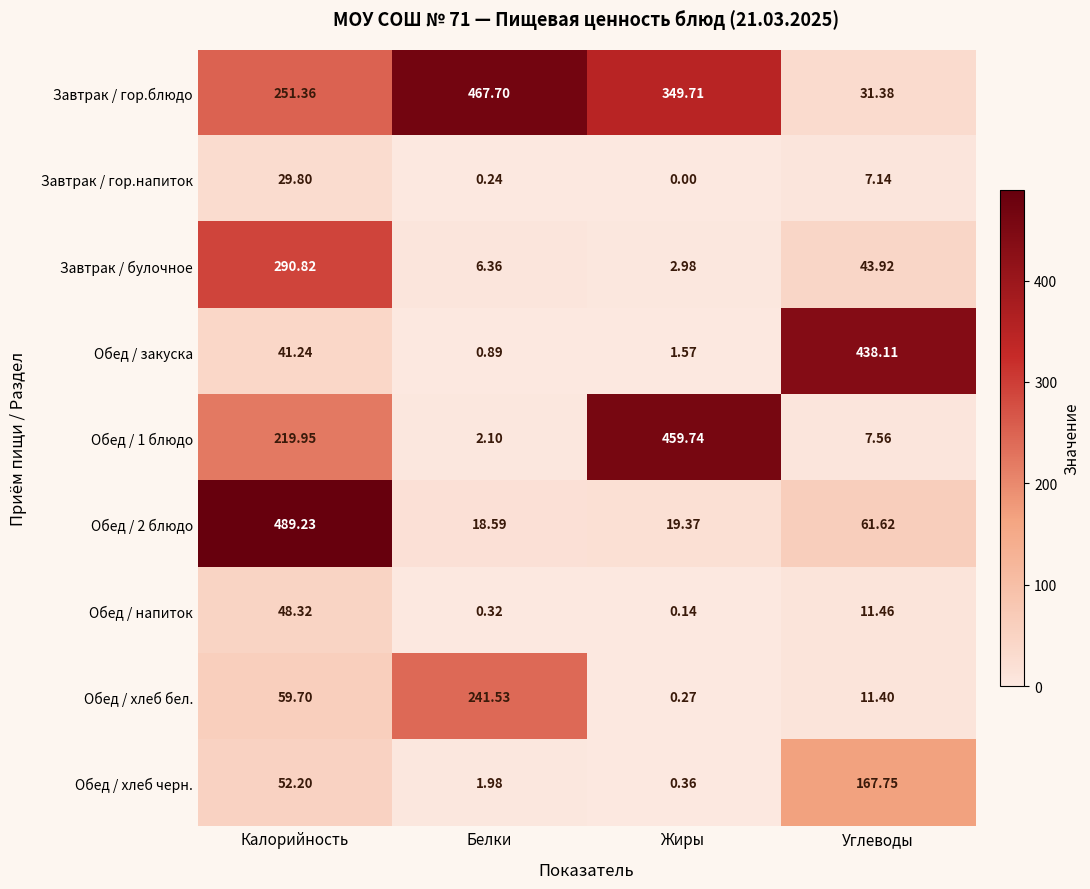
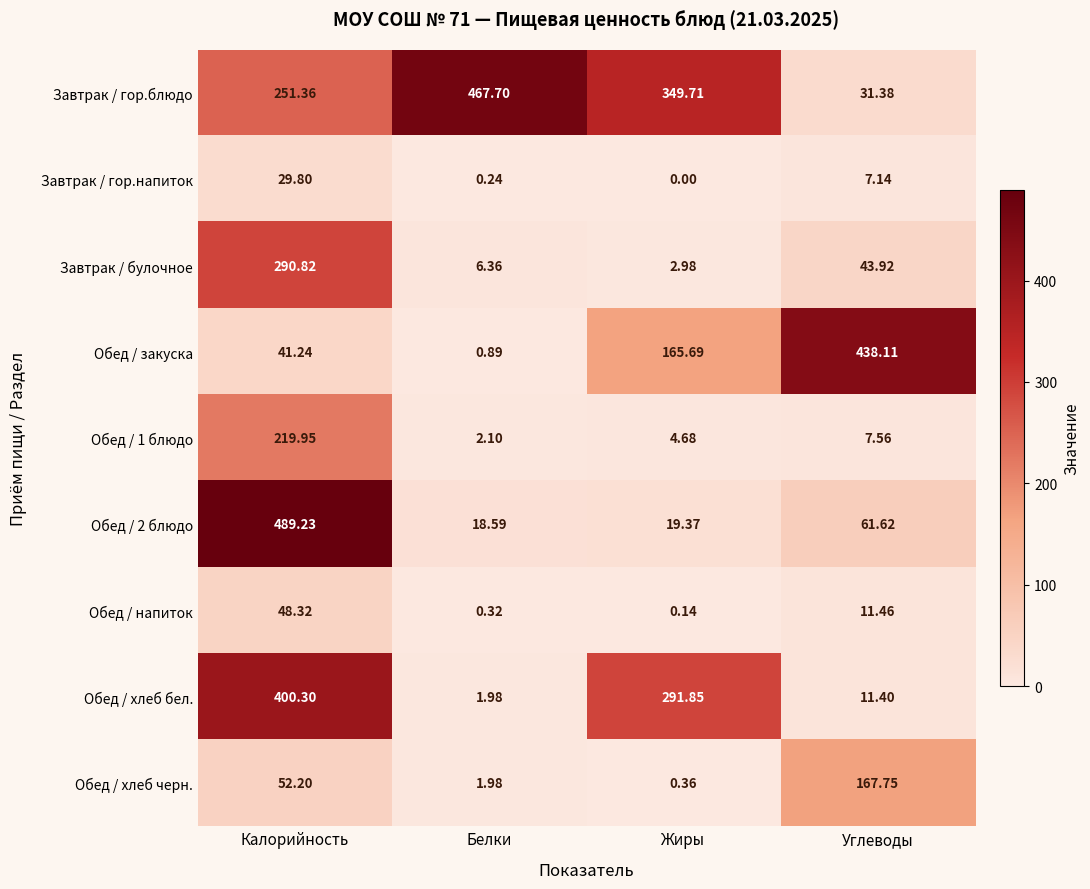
Обед / закуска, Жиры: 1.57 -> 165.69
Обед / 1 блюдо, Жиры: 459.74 -> 4.68
Обед / хлеб бел., Калорийность: 59.70 -> 400.30
Обед / хлеб бел., Белки: 241.53 -> 1.98
Обед / хлеб бел., Жиры: 0.27 -> 291.85
